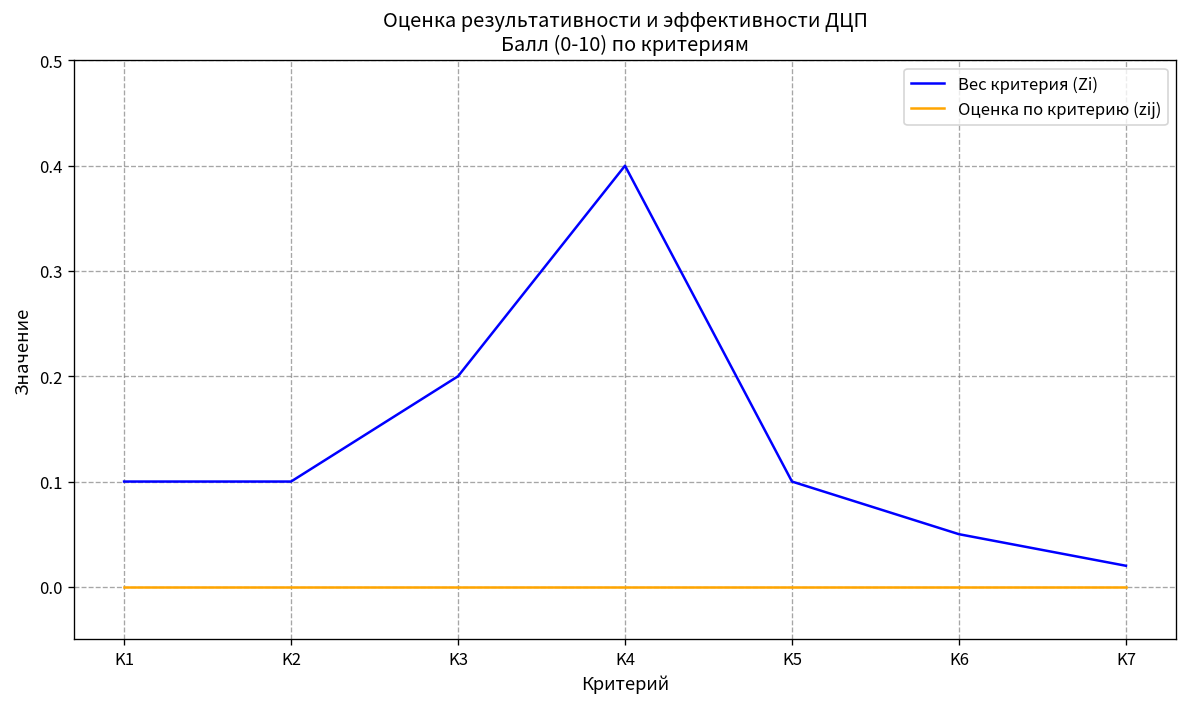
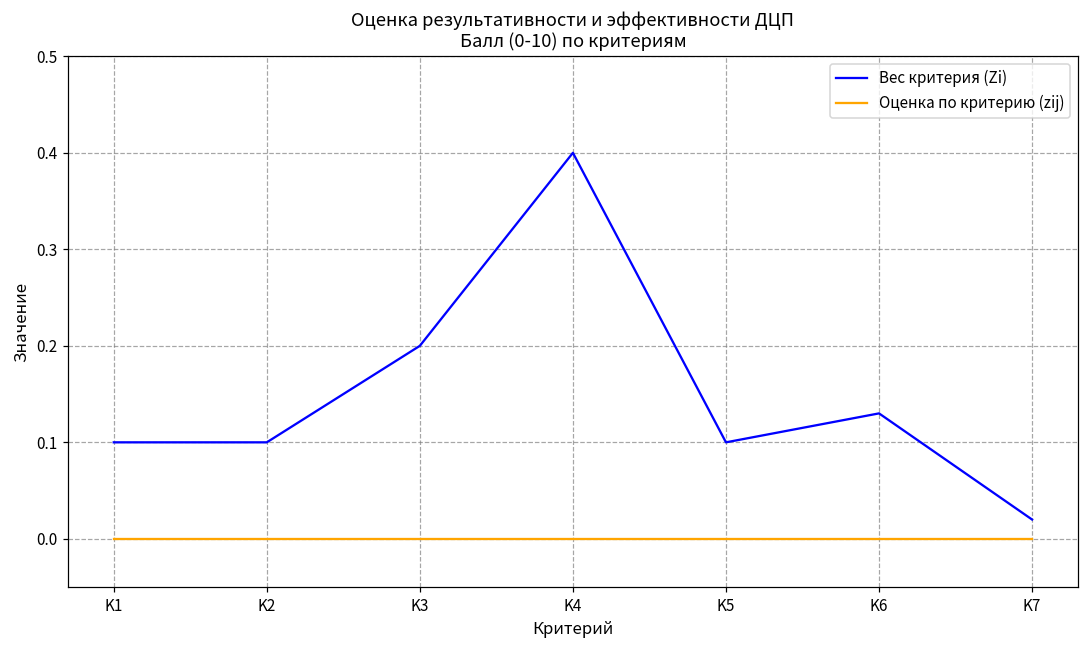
Вес критерия (Zi), K6: 0.05 -> 0.13
